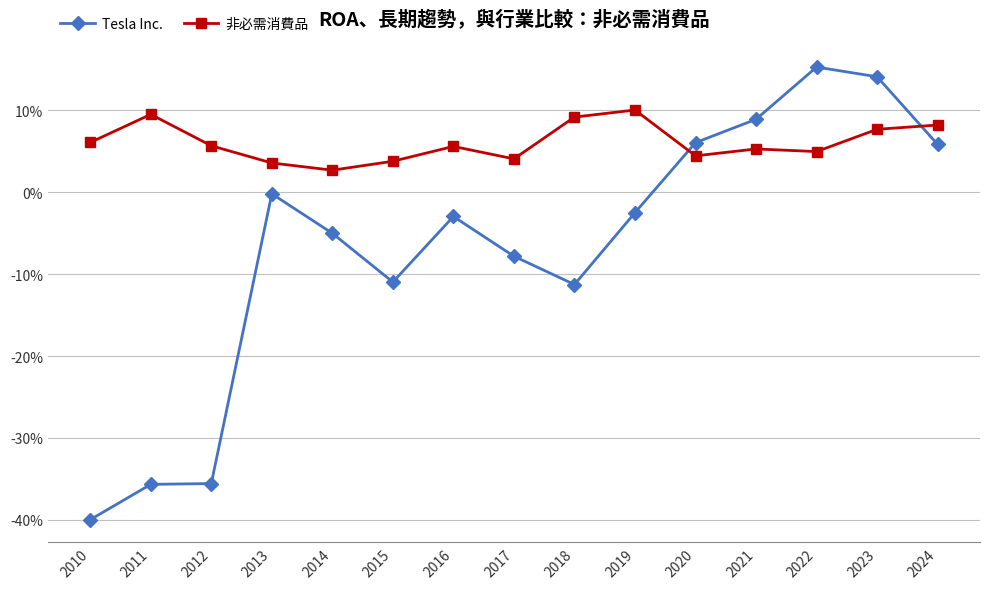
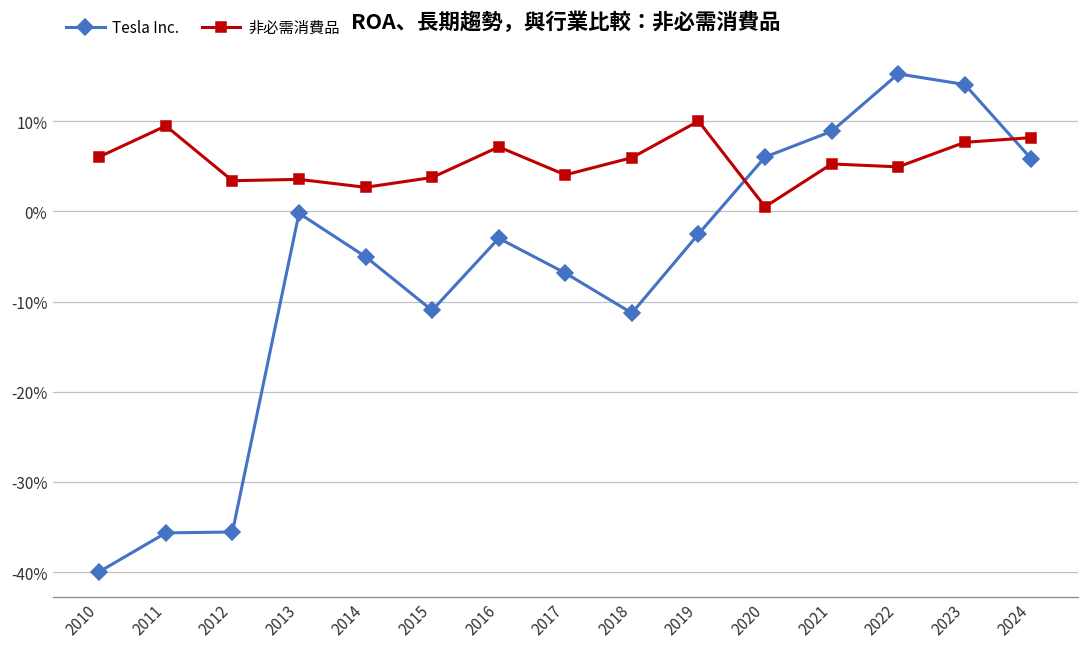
非必需消費品, 2012: 6% -> 3%
非必需消費品, 2016: 6% -> 7%
Tesla Inc., 2017: -8% -> -7%
非必需消費品, 2018: 9% -> 6%
非必需消費品, 2020: 4% -> 1%
